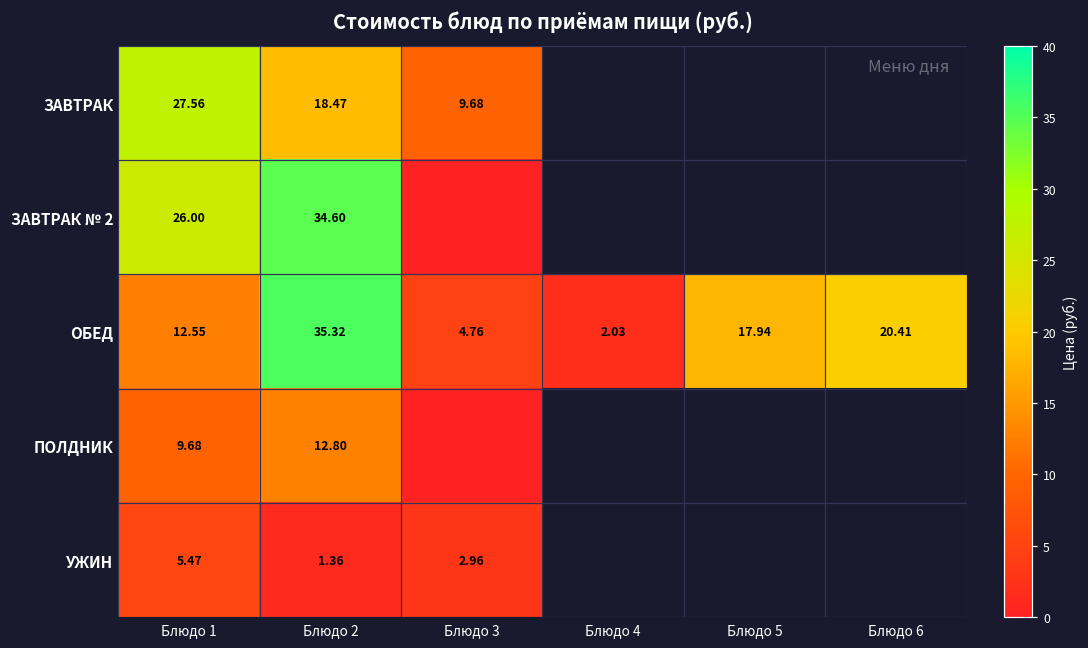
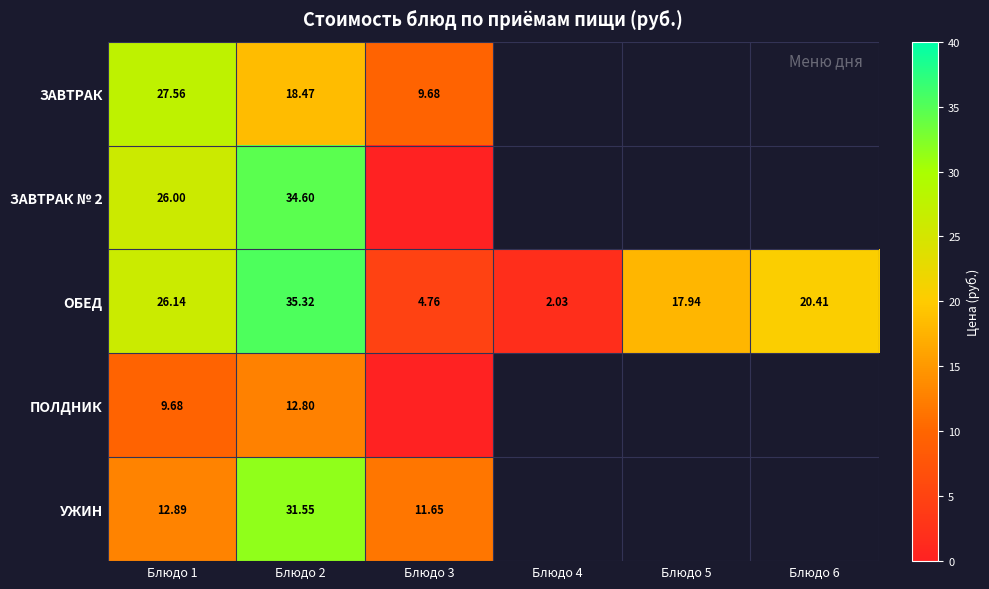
ОБЕД, Блюдо 1: 12.55 -> 26.14
УЖИН, Блюдо 1: 5.47 -> 12.89
УЖИН, Блюдо 2: 1.36 -> 31.55
УЖИН, Блюдо 3: 2.96 -> 11.65
